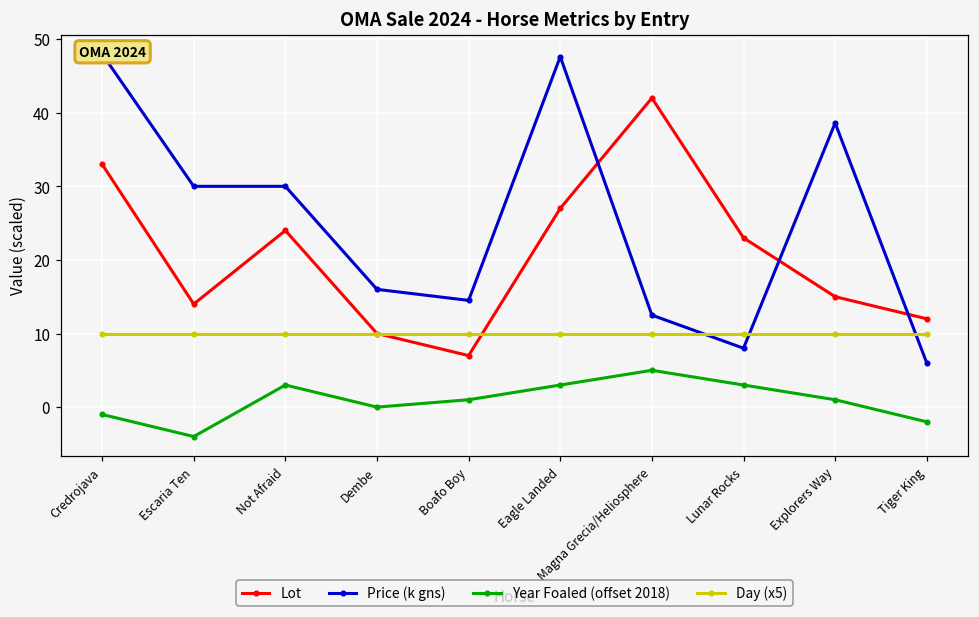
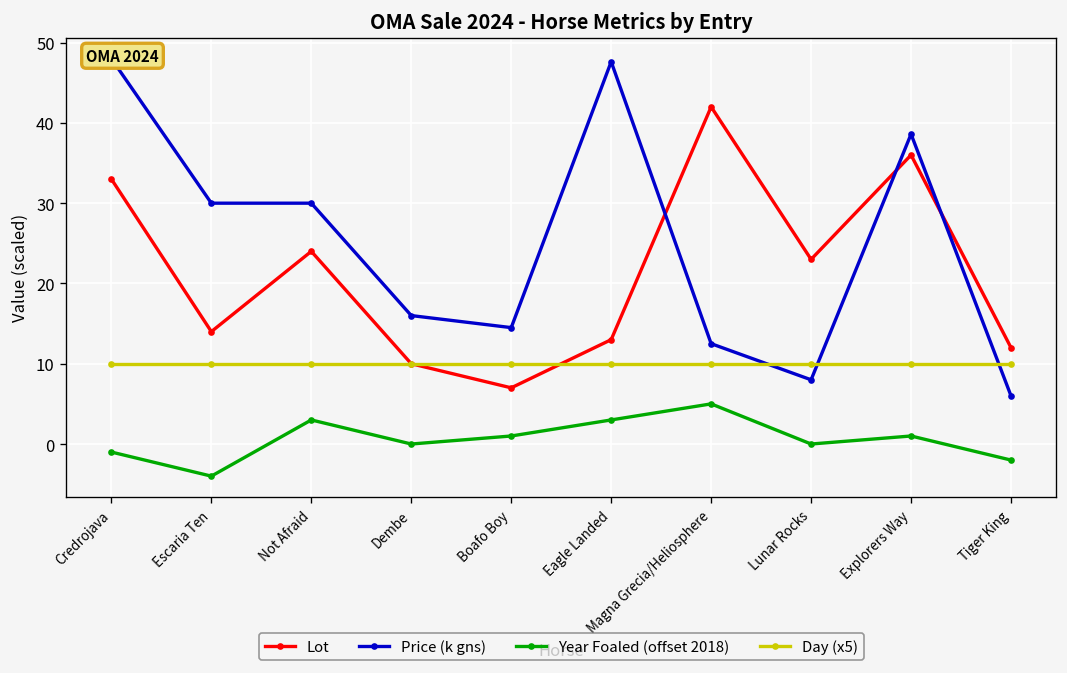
Lot, Eagle Landed: 27 -> 13
Year Foaled (offset 2018), Lunar Rocks: 3 -> 0
Lot, Explorers Way: 15 -> 36
